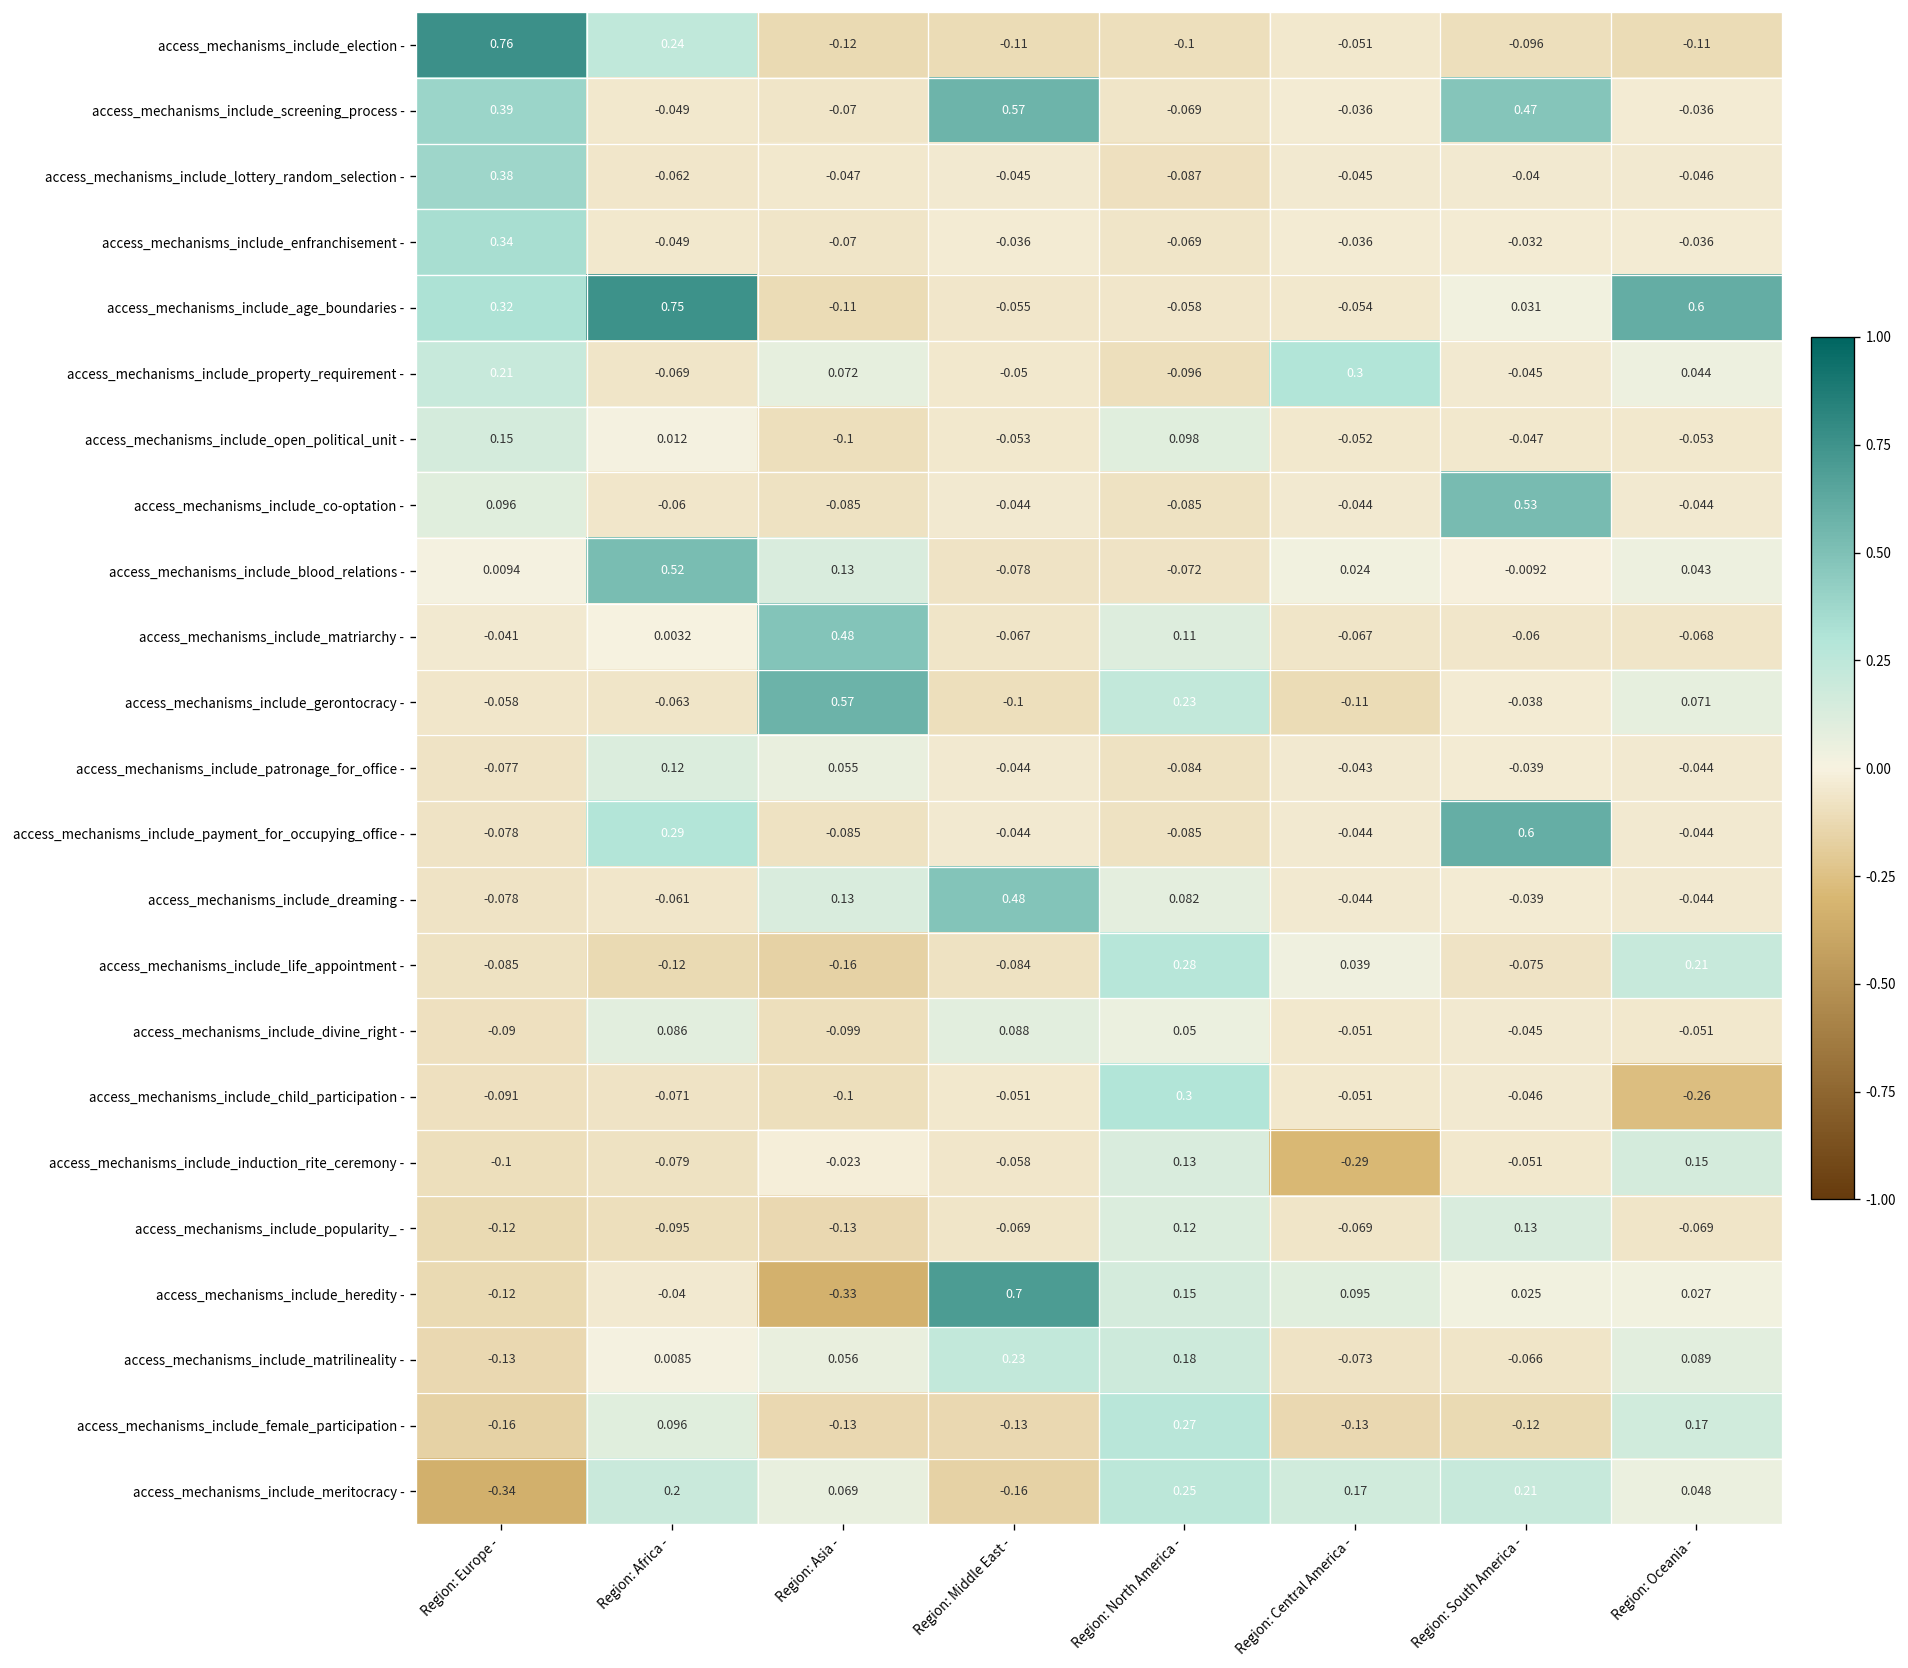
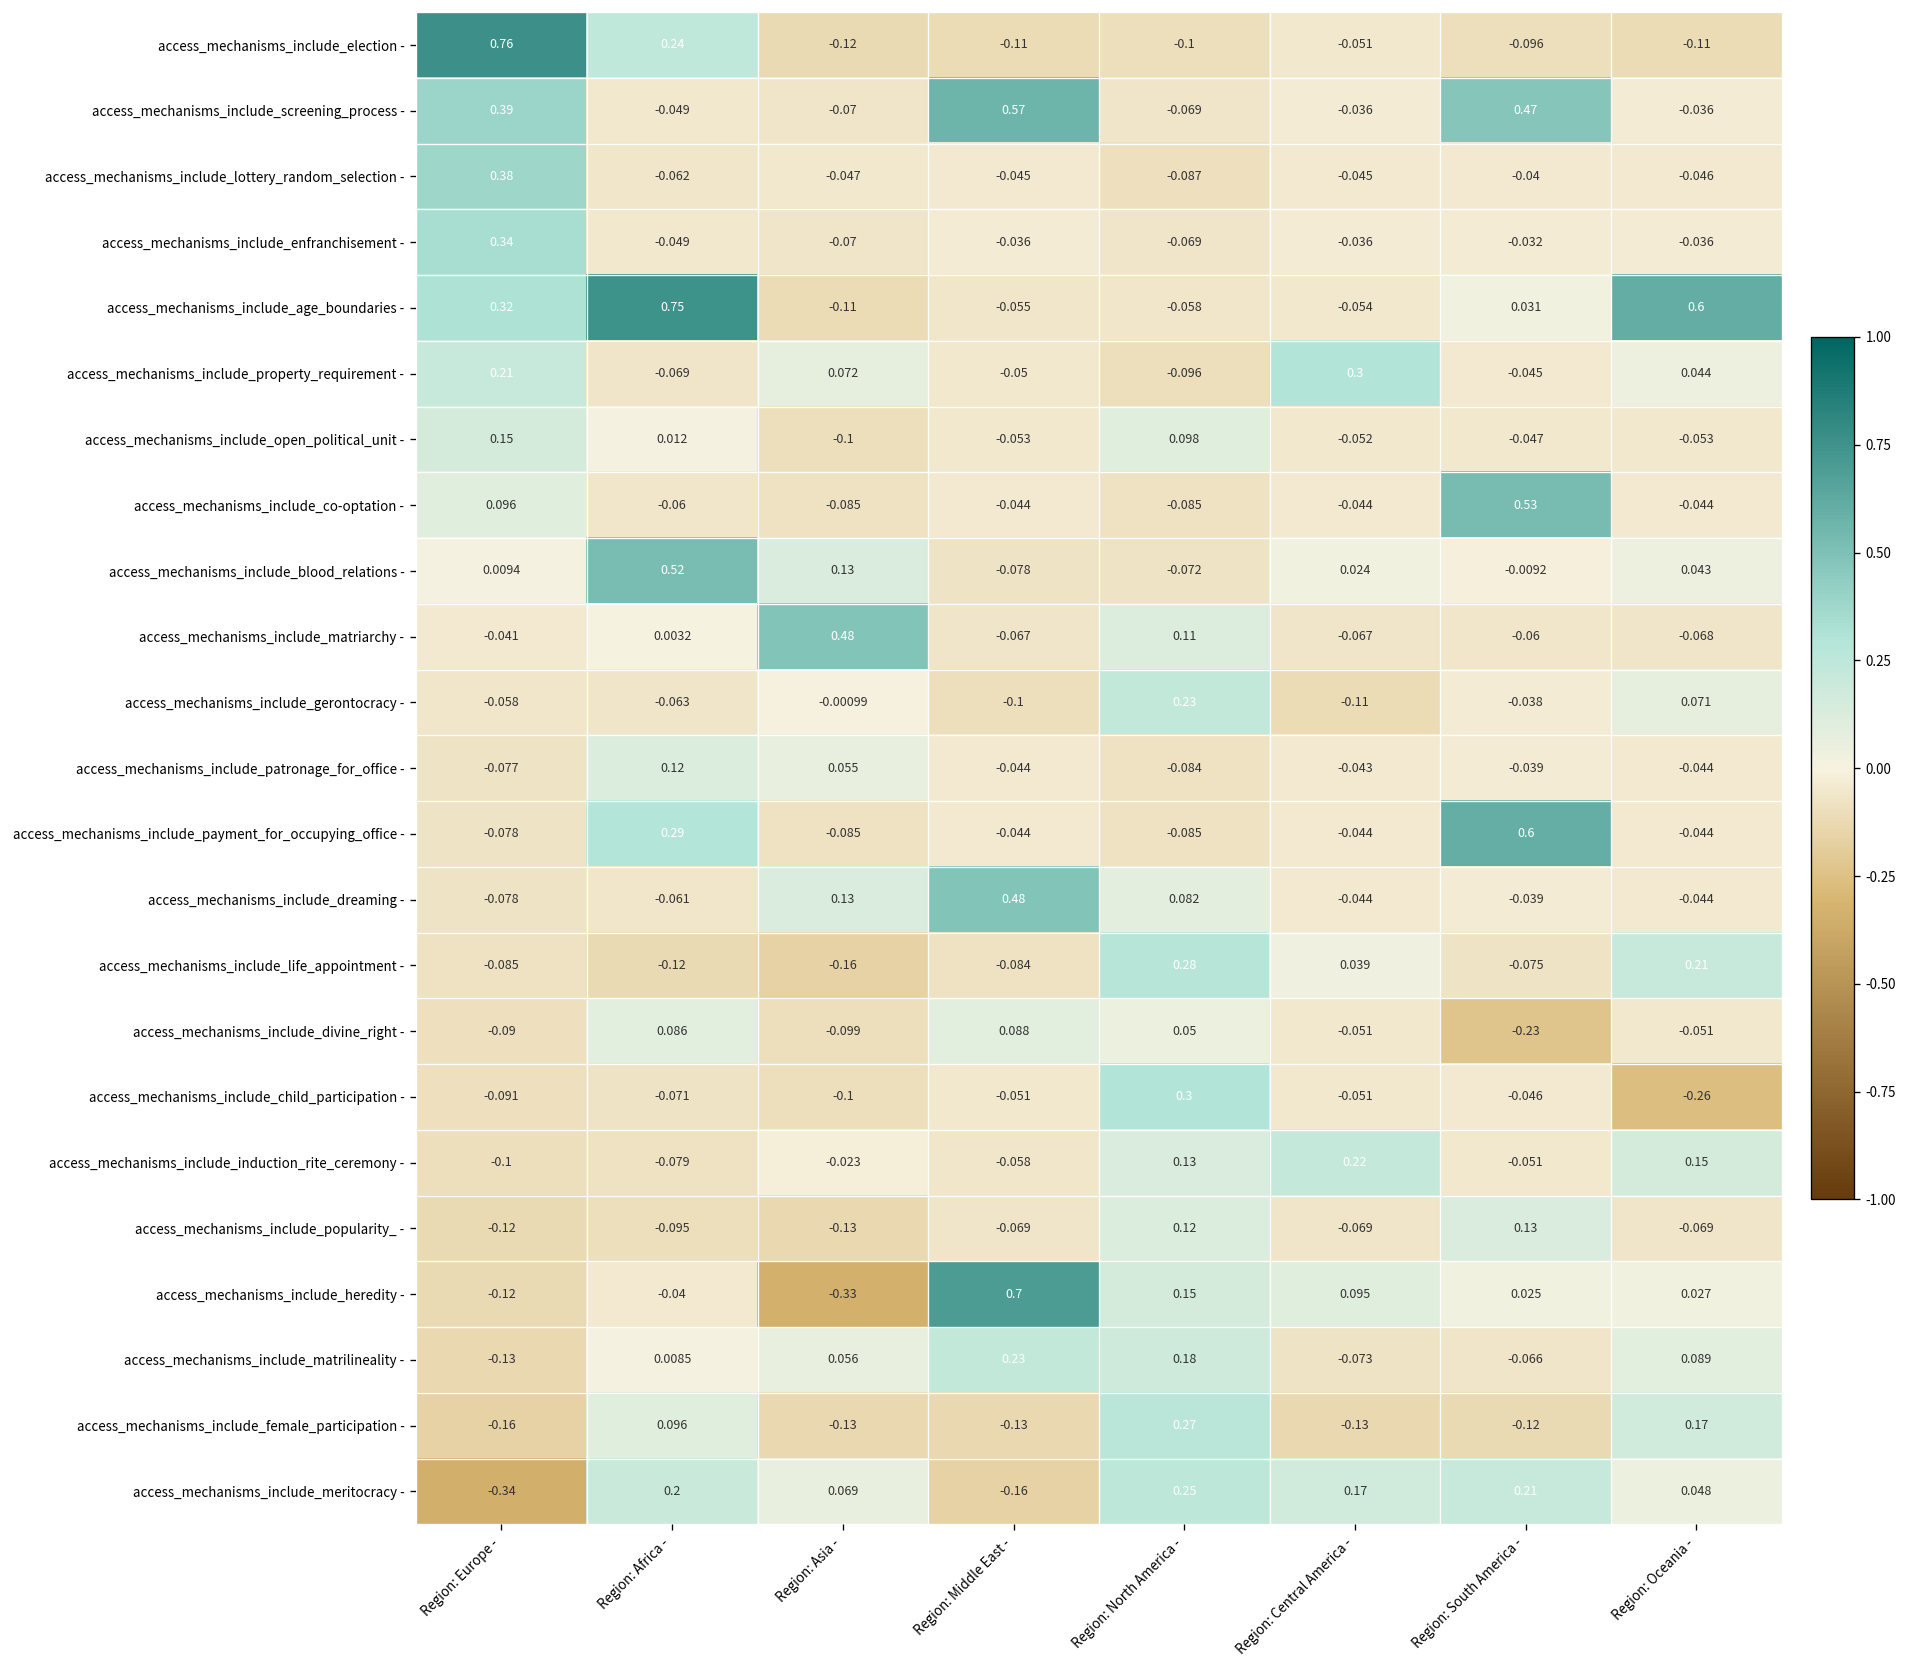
access_mechanisms_include_gerontocracy -, Region: Asia -: 0.57 -> -0.00099
access_mechanisms_include_divine_right -, Region: South America -: -0.045 -> -0.23
access_mechanisms_include_induction_rite_ceremony -, Region: Central America -: -0.29 -> 0.22
